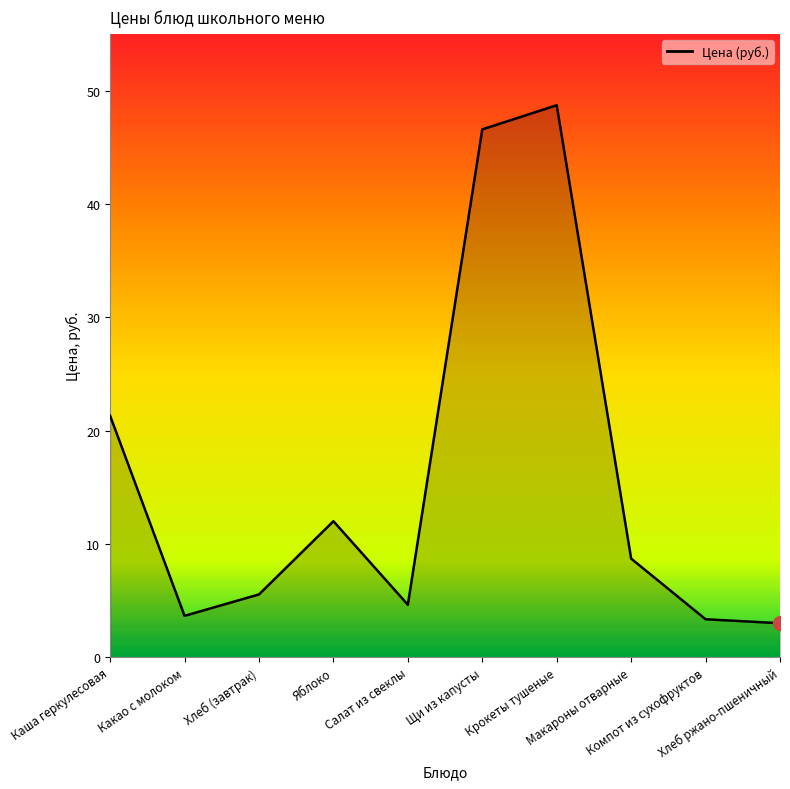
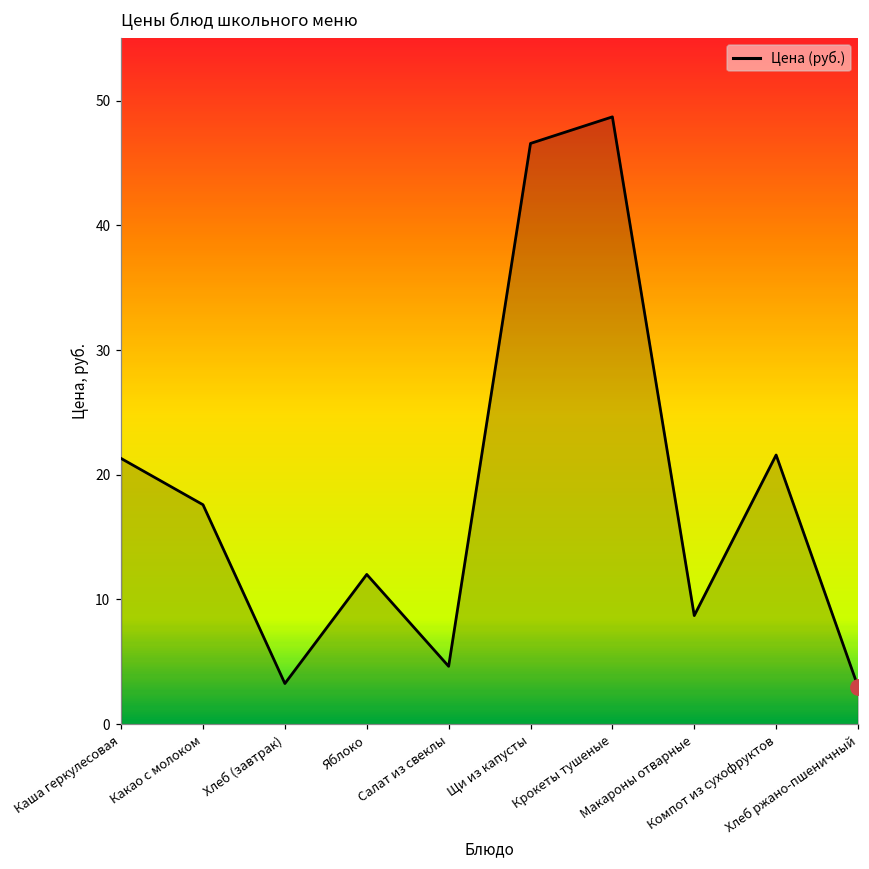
Цена (руб.), Какао с молоком: 3.7 -> 17.6
Цена (руб.), Хлеб (завтрак): 5.5 -> 3.3
Цена (руб.), Компот из сухофруктов: 3.4 -> 21.6
